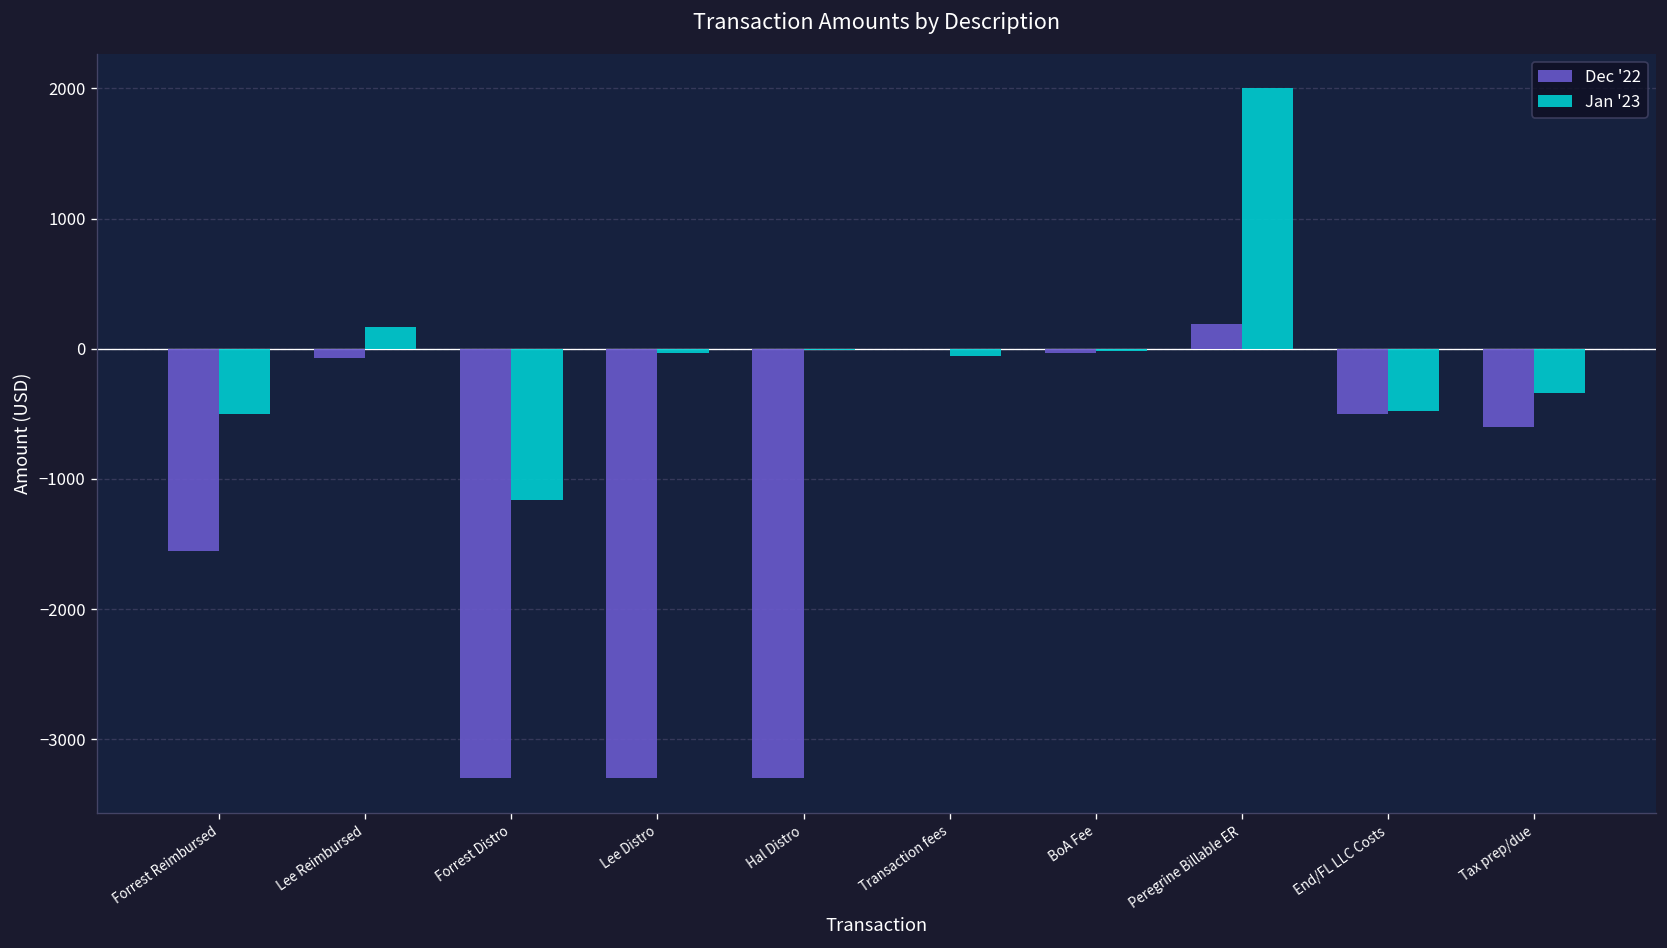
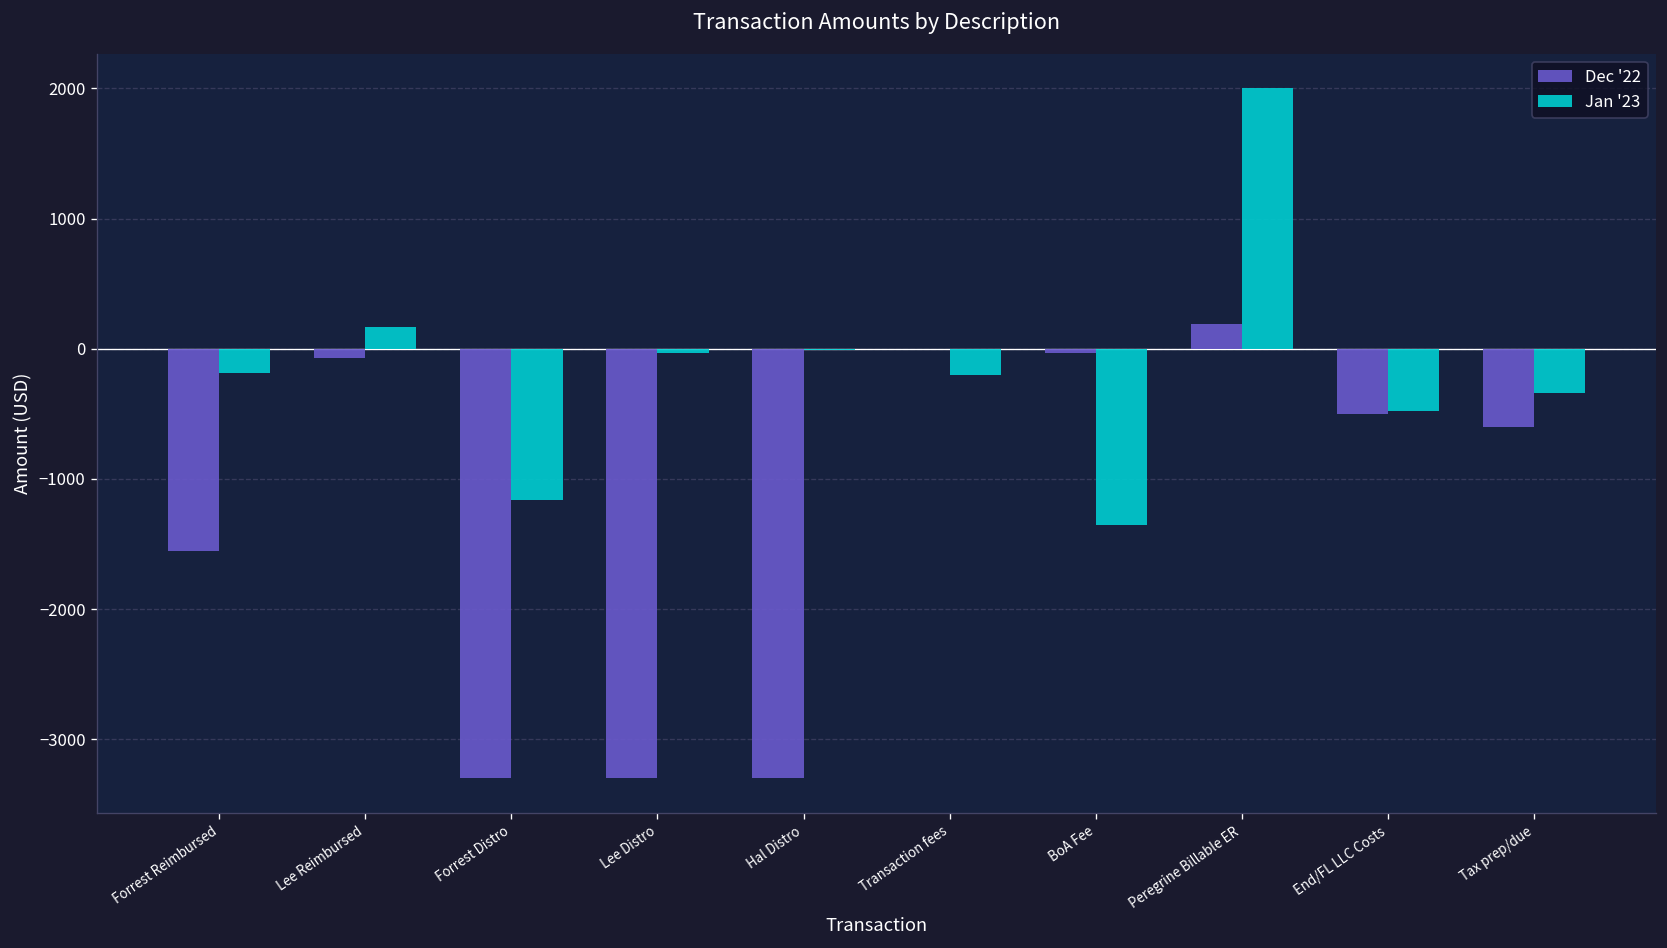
Jan '23, Forrest Reimbursed: -500 -> -190
Jan '23, Transaction fees: -60 -> -200
Jan '23, BoA Fee: -20 -> -1360
